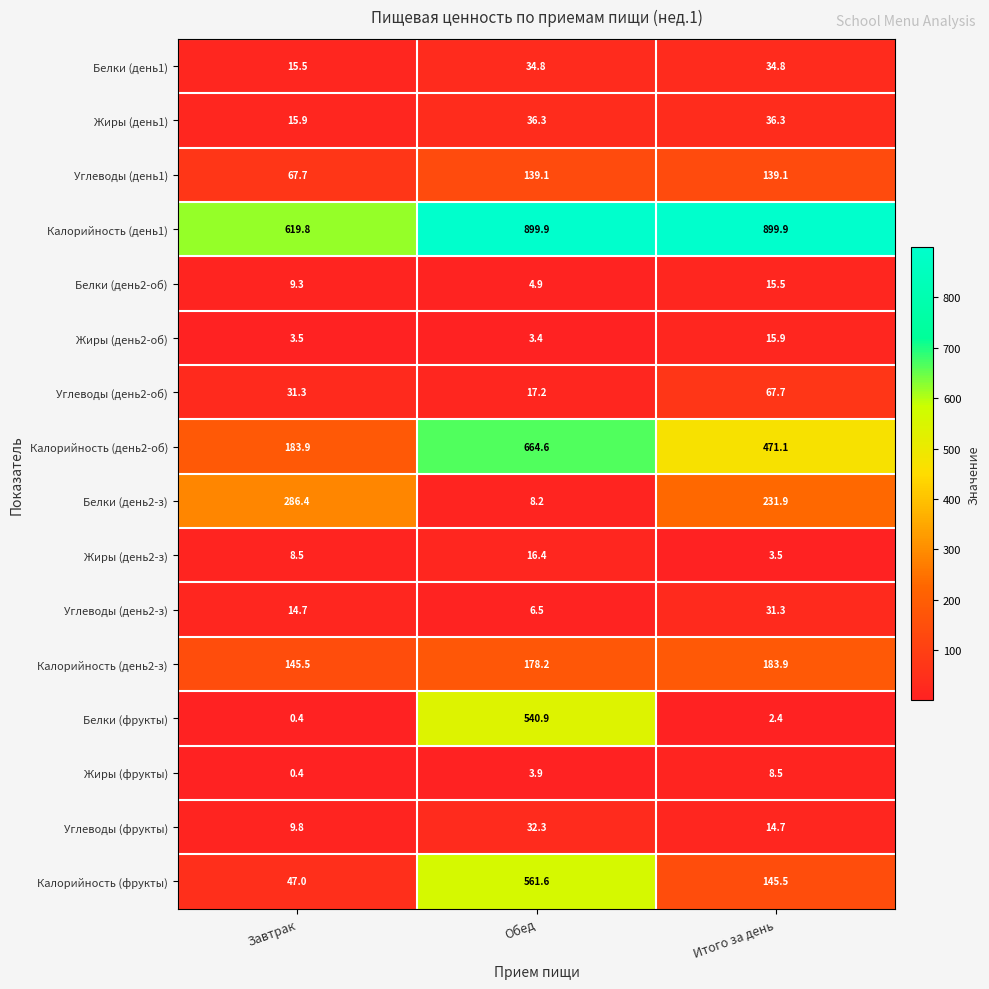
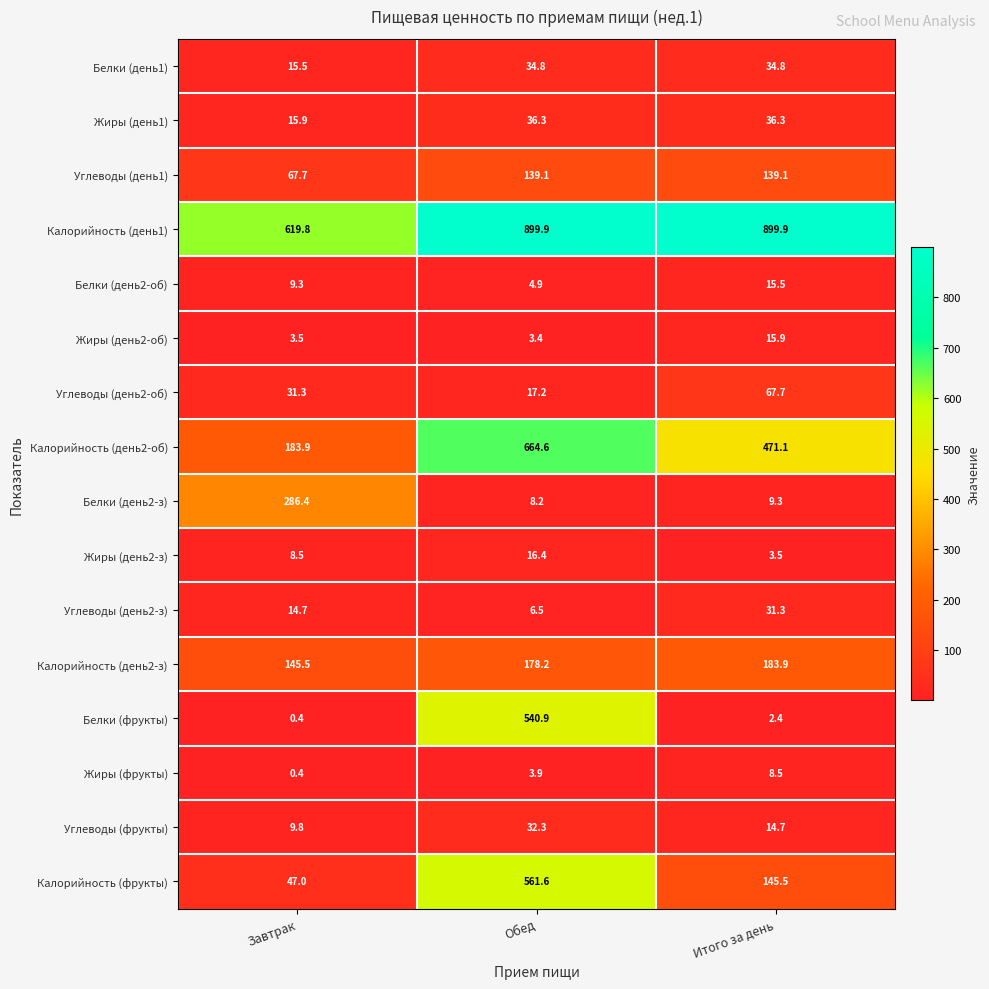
Белки (день2-з), Итого за день: 231.9 -> 9.3
